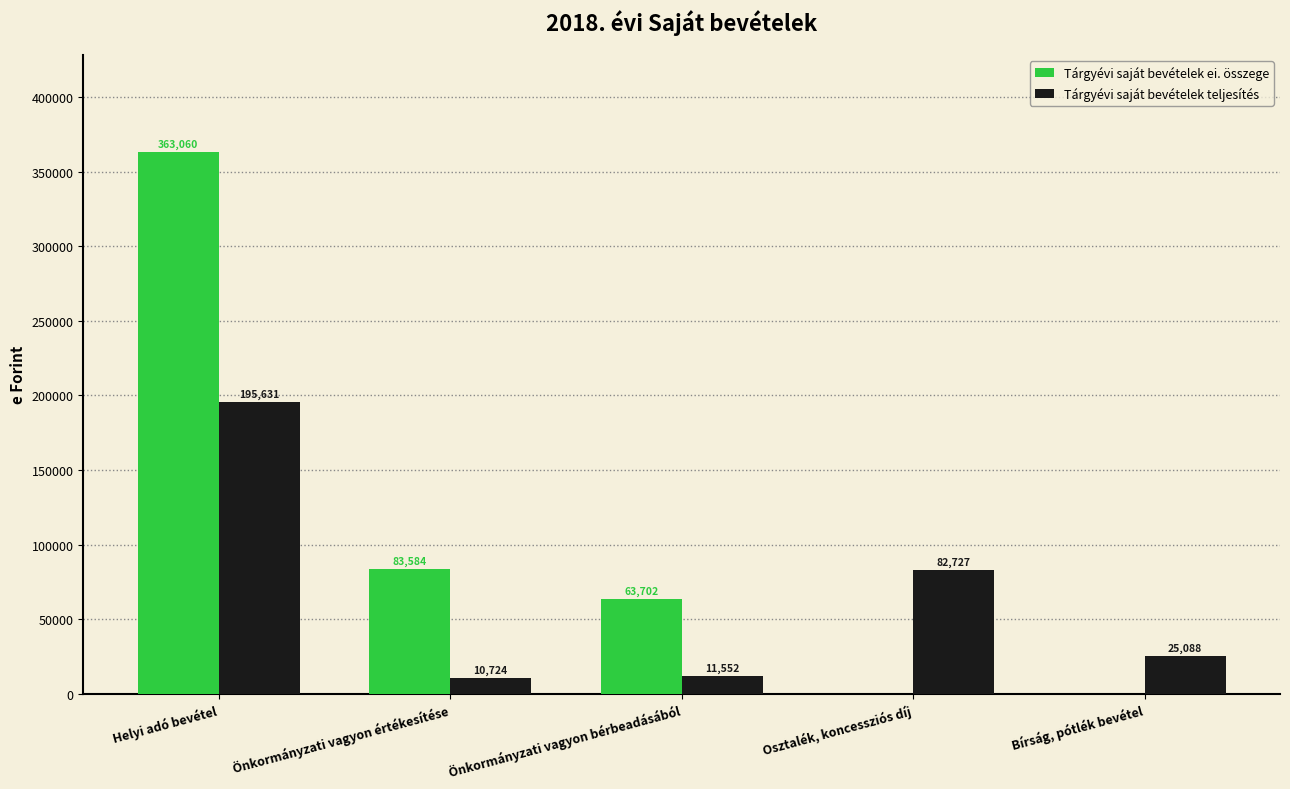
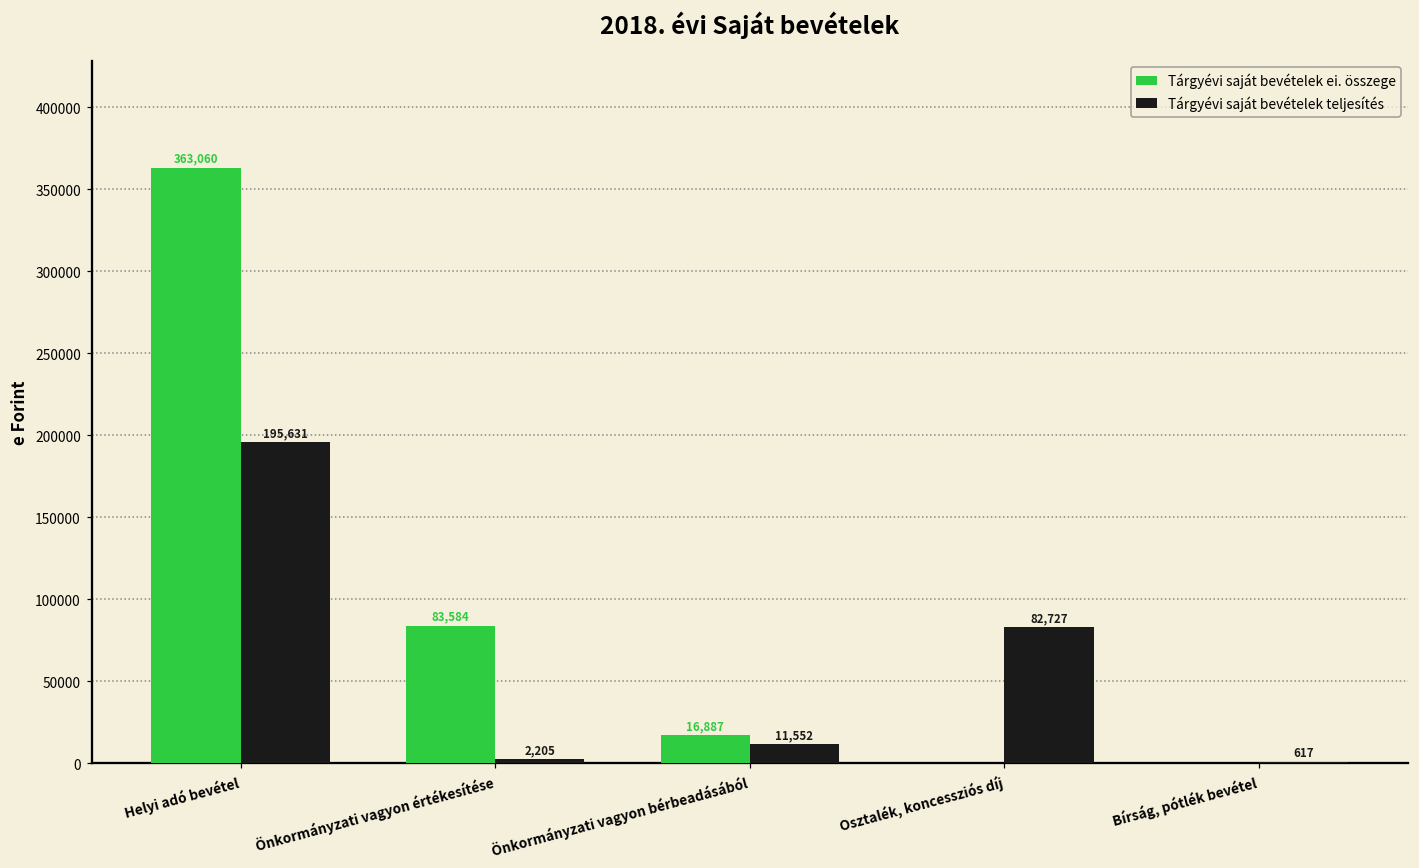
Tárgyévi saját bevételek teljesítés, Önkormányzati vagyon értékesítése: 10,724 -> 2,205
Tárgyévi saját bevételek ei. összege, Önkormányzati vagyon bérbeadásából: 63,702 -> 16,887
Tárgyévi saját bevételek teljesítés, Bírság, pótlék bevétel: 25,088 -> 617
